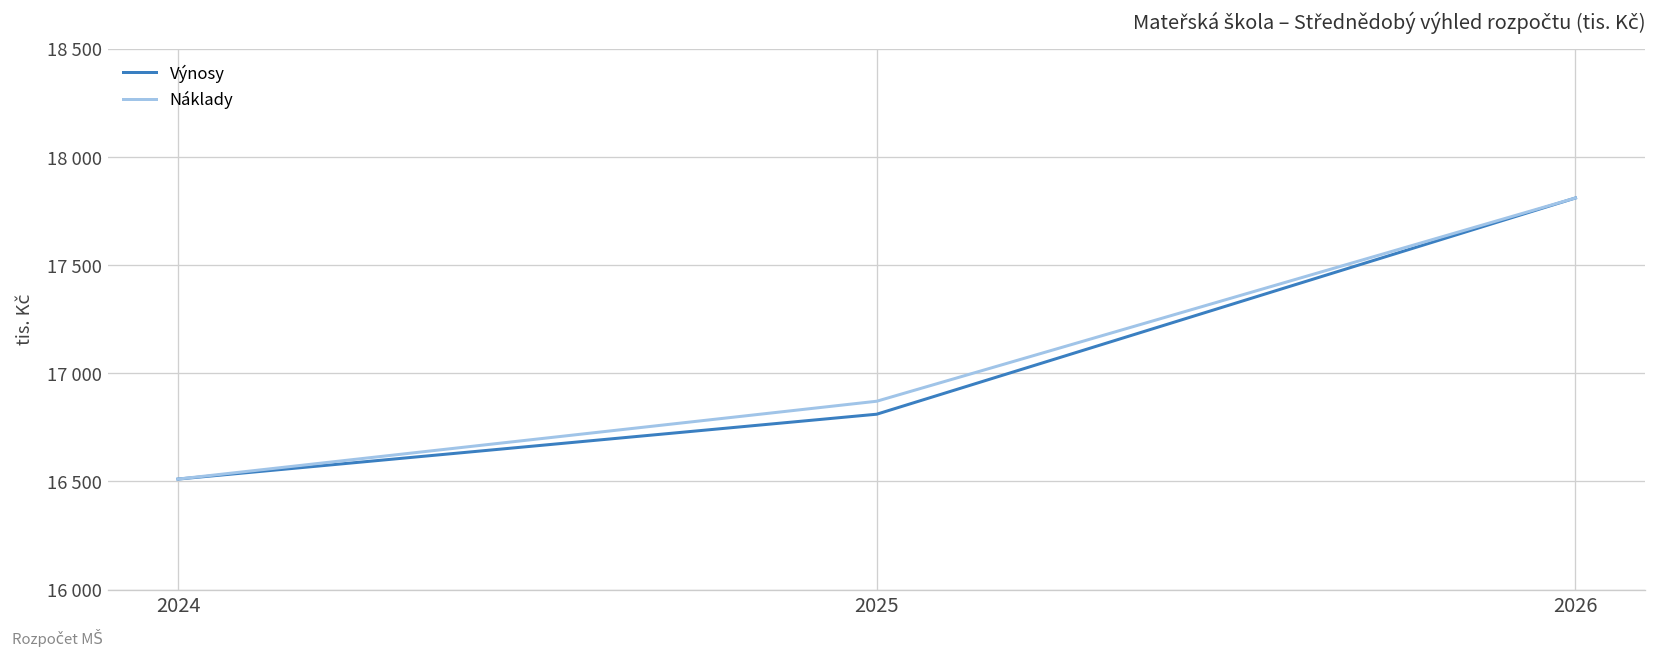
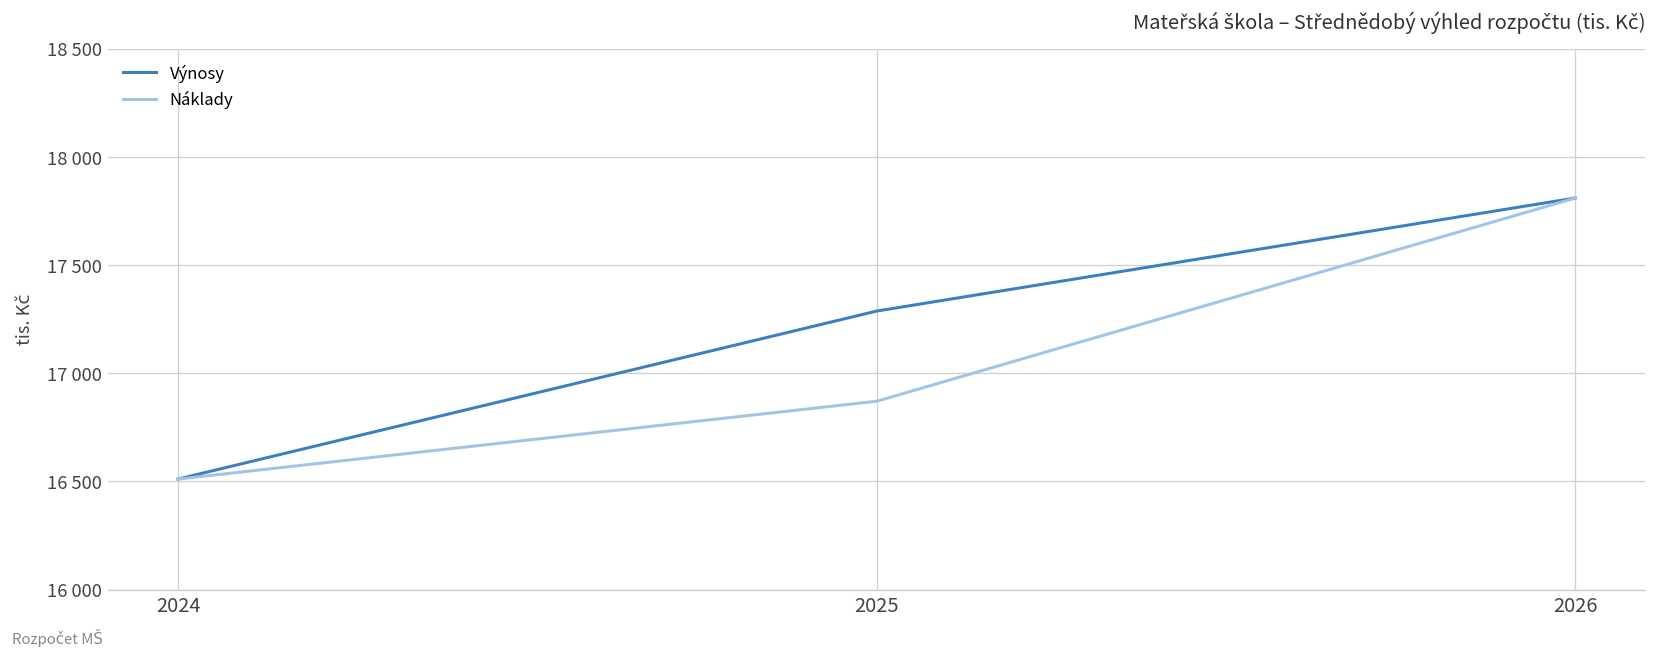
Výnosy, 2025: 16810 -> 17290
